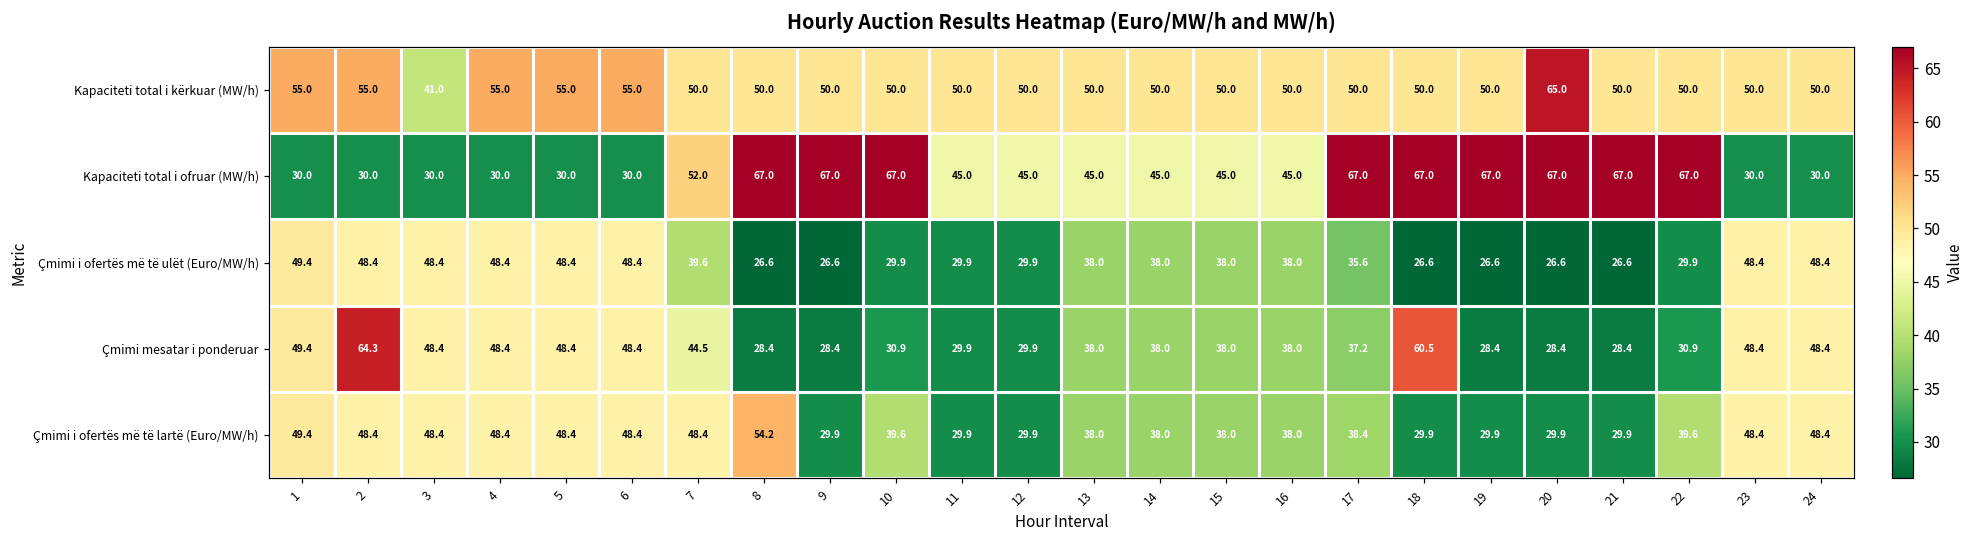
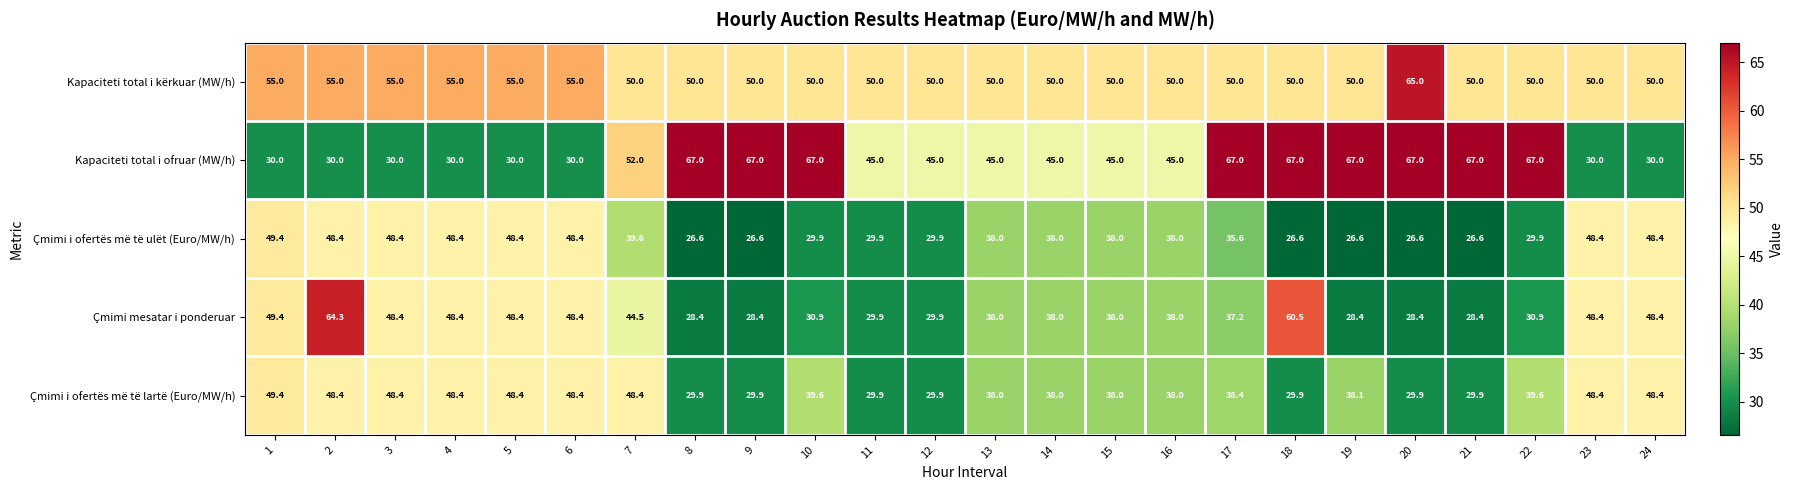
Kapaciteti total i kërkuar (MW/h), 3: 41.0 -> 55.0
Çmimi i ofertës më të lartë (Euro/MW/h), 8: 54.2 -> 29.9
Çmimi i ofertës më të lartë (Euro/MW/h), 19: 29.9 -> 38.1
